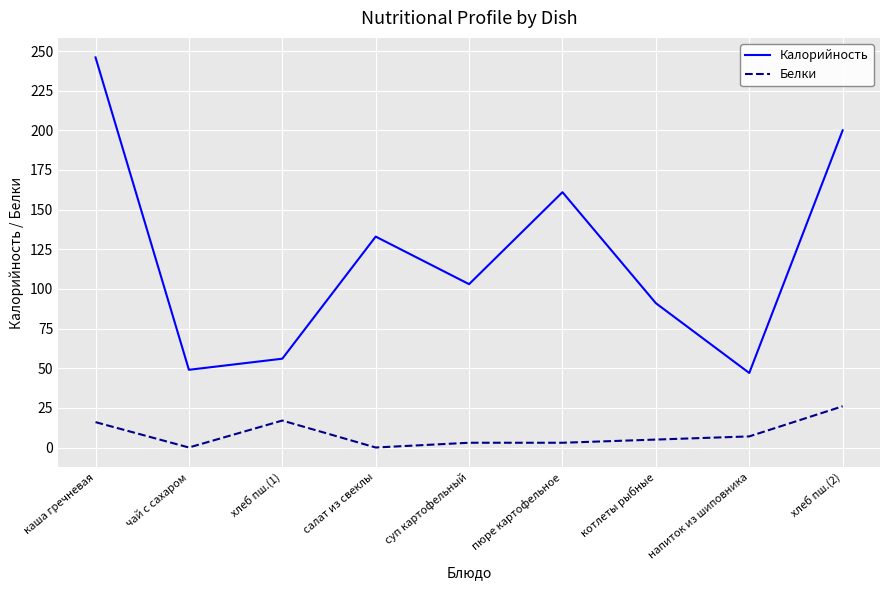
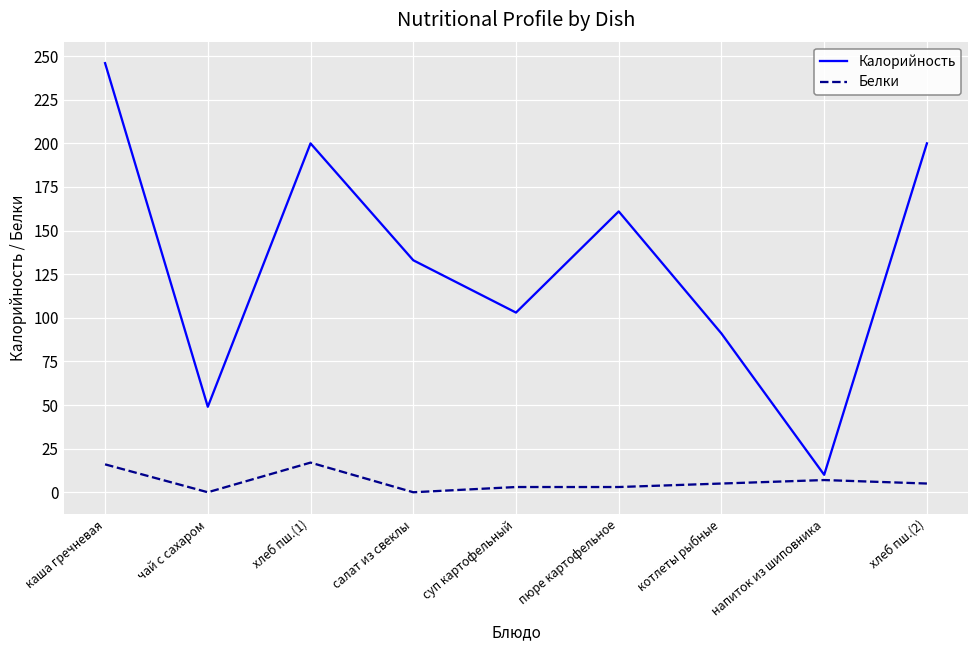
Калорийность, хлеб пш.(1): 56 -> 200
Калорийность, напиток из шиповника: 47 -> 10
Белки, хлеб пш.(2): 26 -> 5
